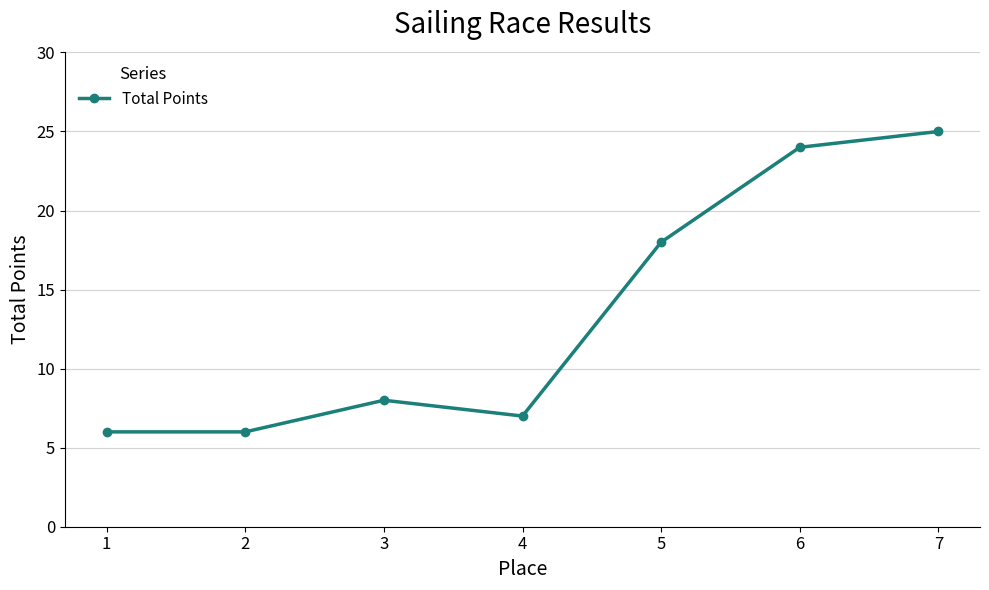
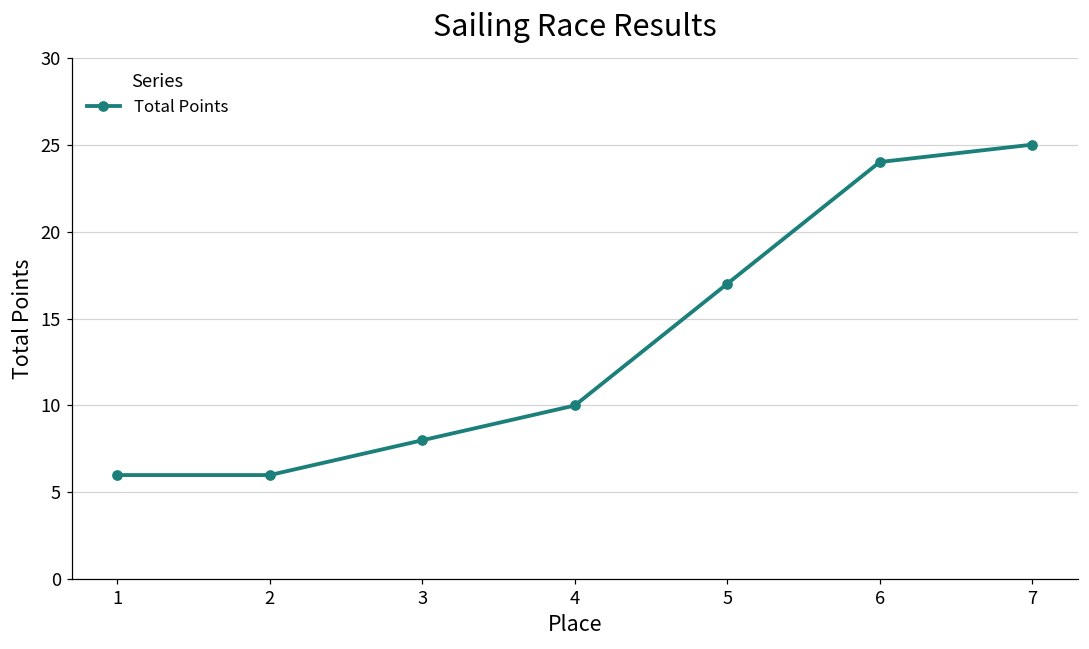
4: 7 -> 10
5: 18 -> 17
